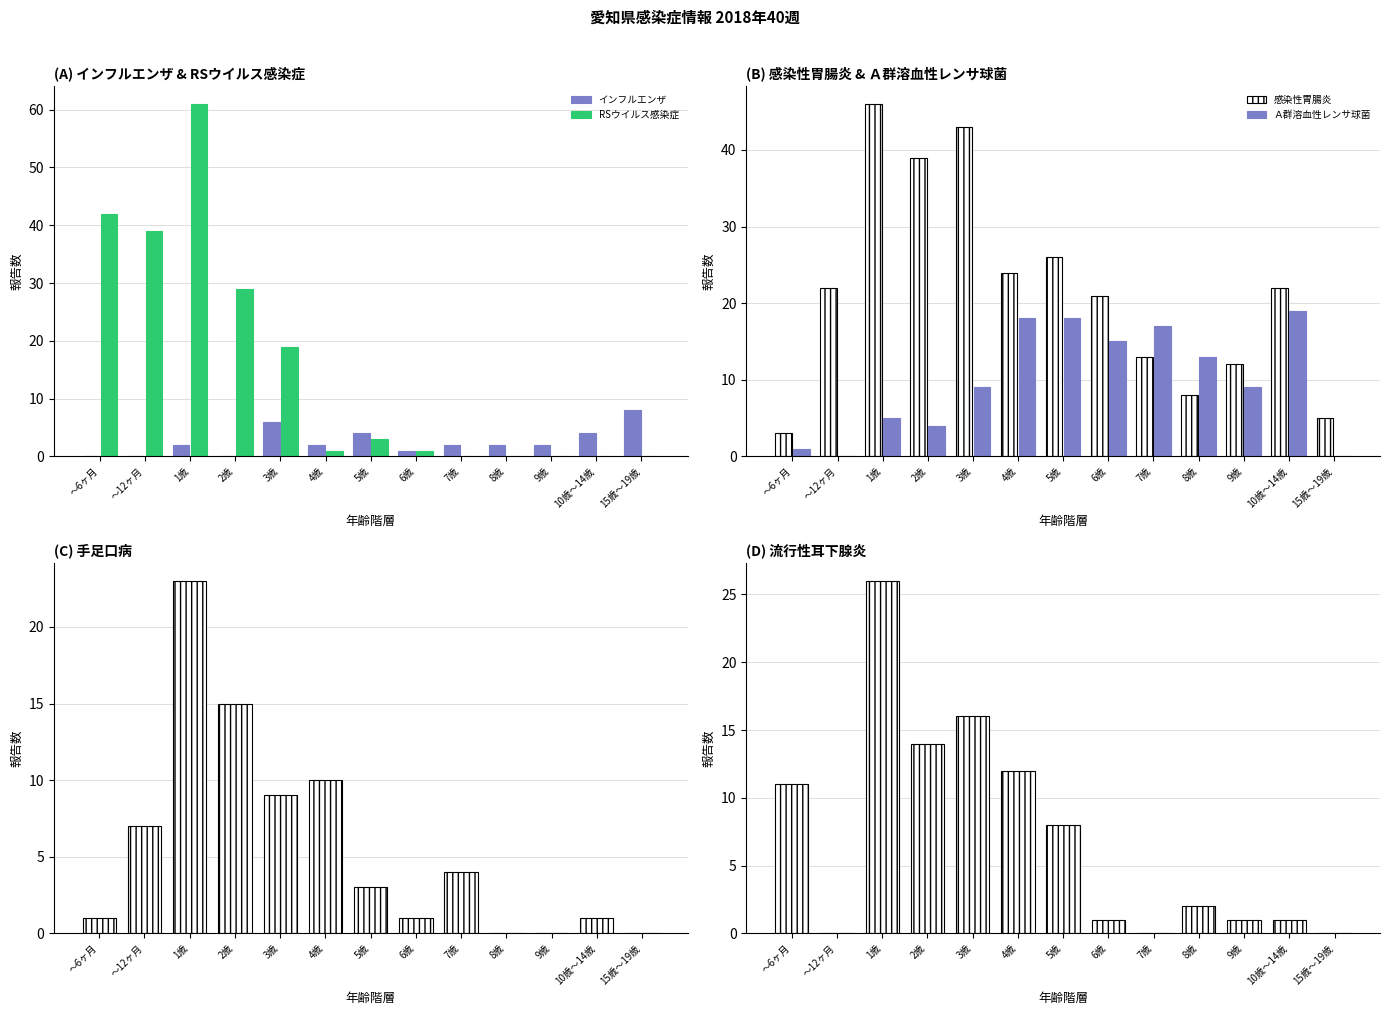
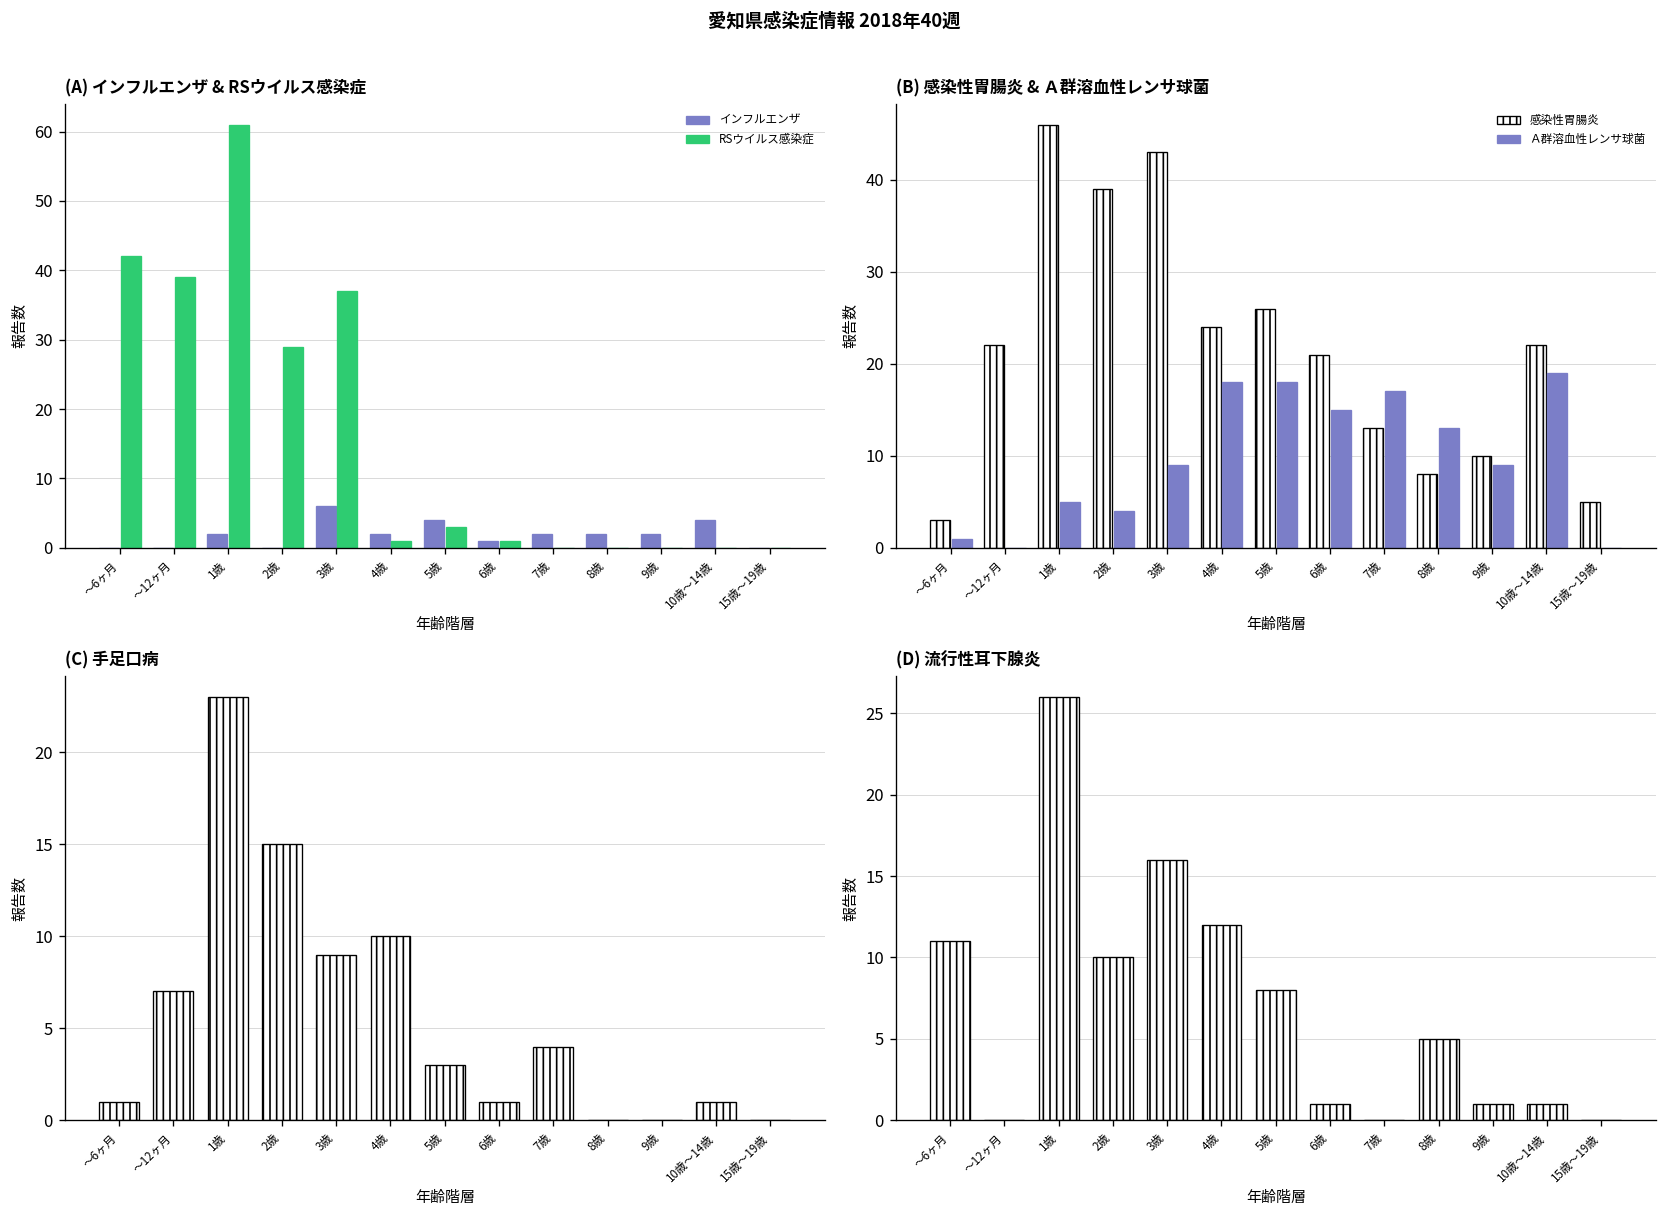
(A) インフルエンザ & RSウイルス感染症, RSウイルス感染症, 3歳: 19 -> 37
(A) インフルエンザ & RSウイルス感染症, インフルエンザ, 15歳～19歳: 8 -> 0
(B) 感染性胃腸炎 & Ａ群溶血性レンサ球菌, 感染性胃腸炎, 9歳: 12 -> 10
(D) 流行性耳下腺炎, 2歳: 14 -> 10
(D) 流行性耳下腺炎, 8歳: 2 -> 5
